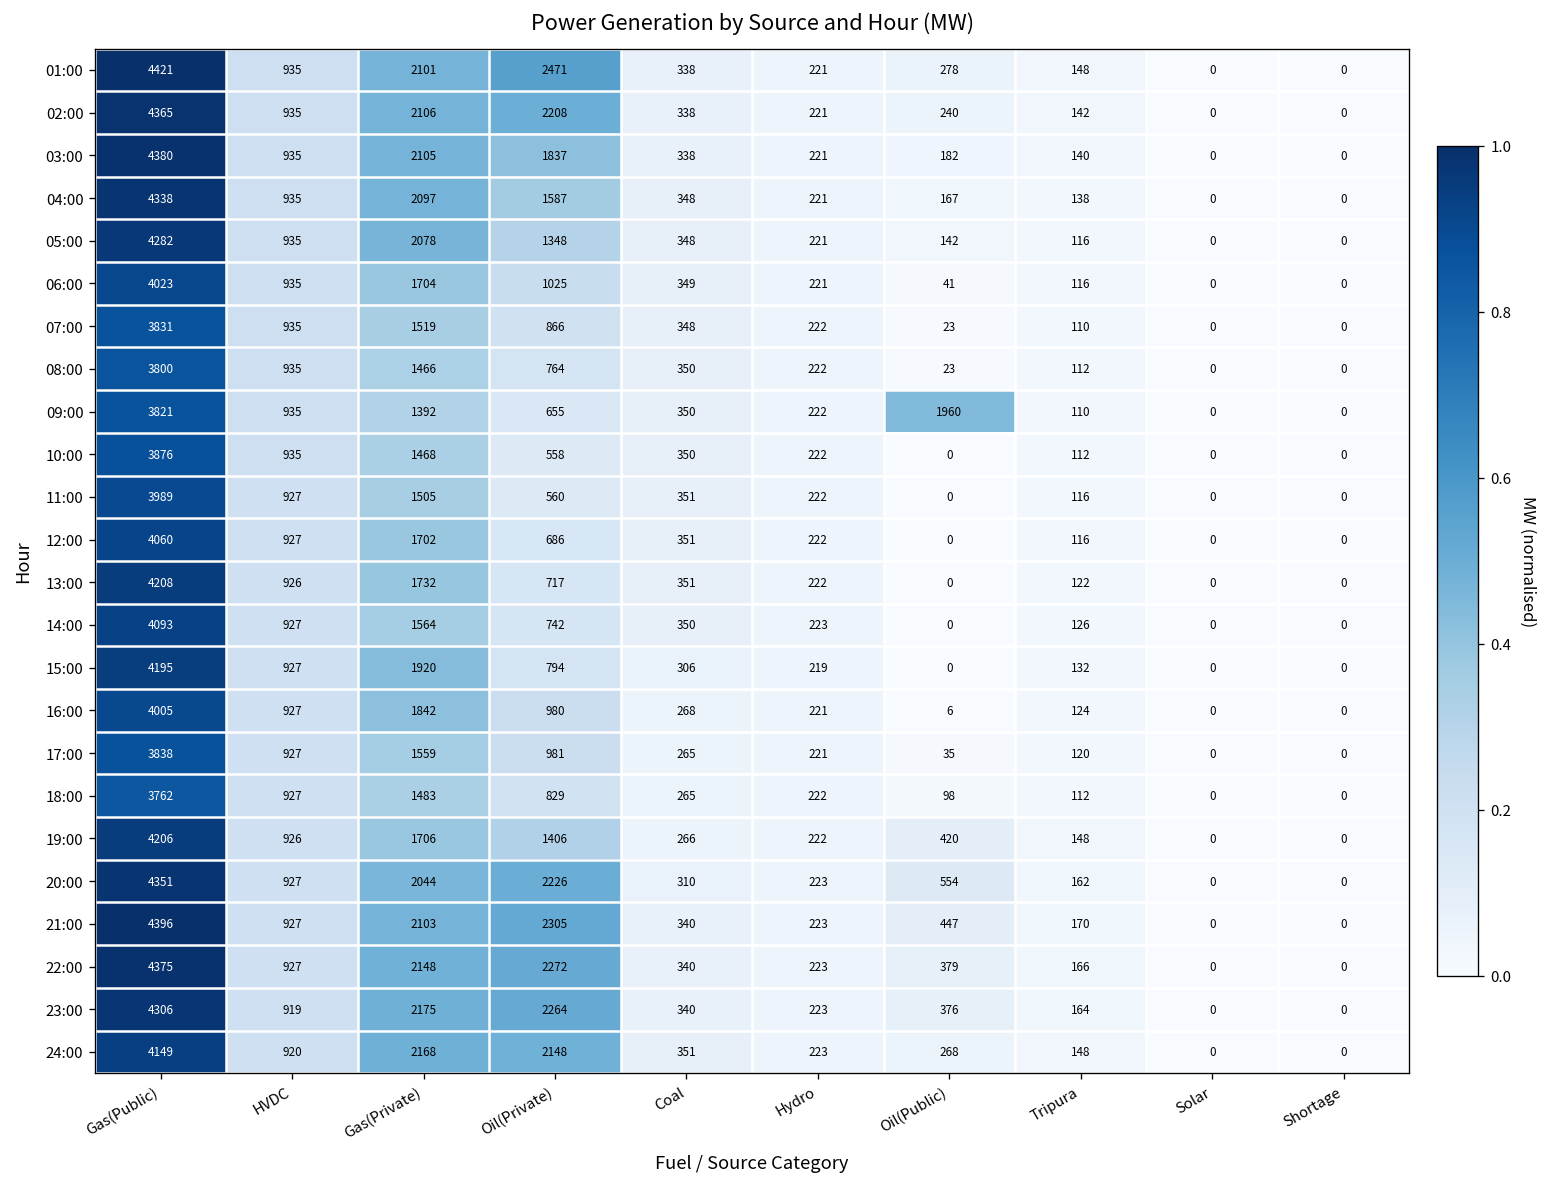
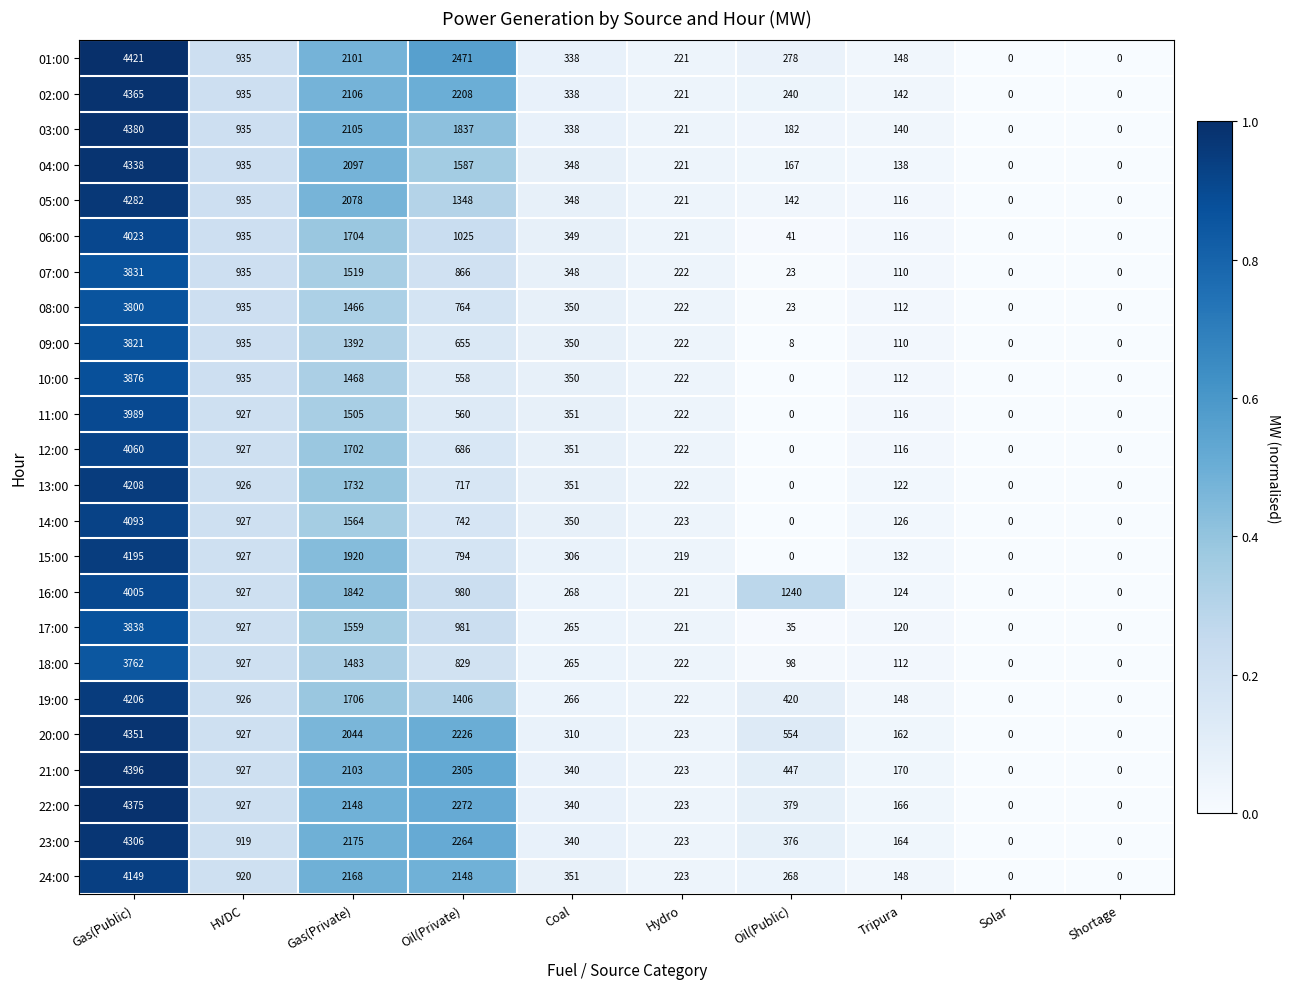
09:00, Oil(Public): 1960 -> 8
16:00, Oil(Public): 6 -> 1240
